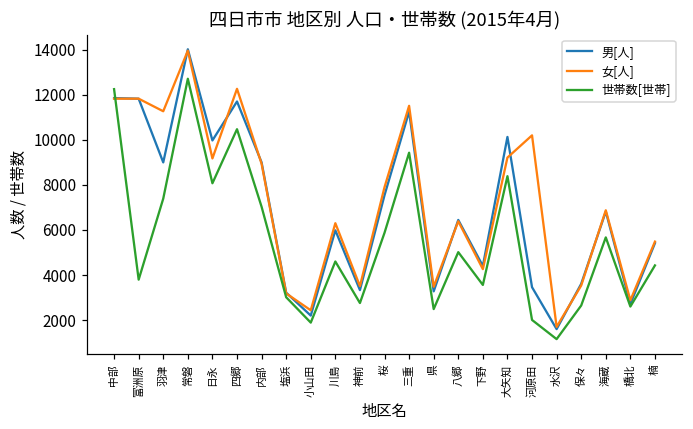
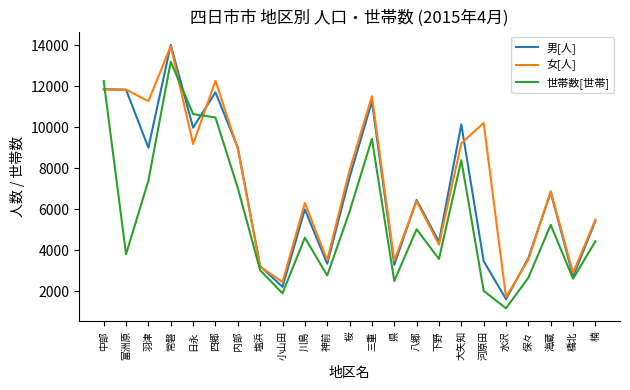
世帯数[世帯], 常磐: 12700 -> 13200
世帯数[世帯], 日永: 8100 -> 10600
世帯数[世帯], 海蔵: 5700 -> 5200
